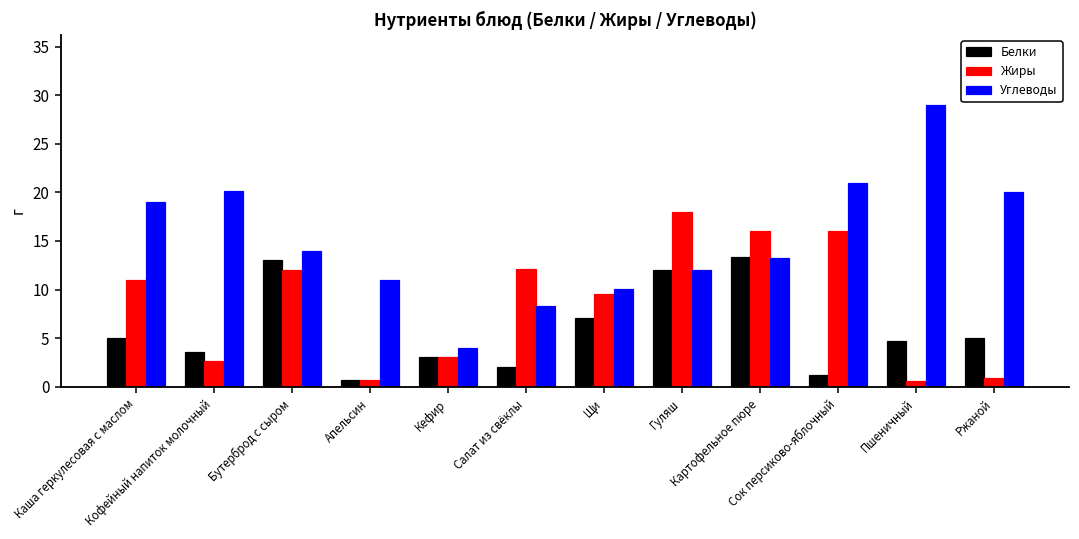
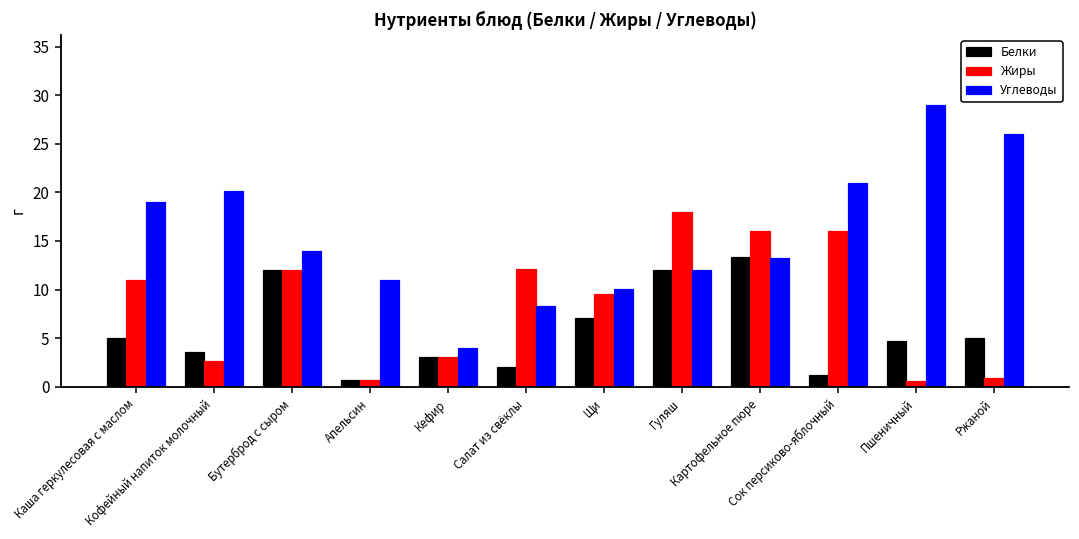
Белки, Бутерброд с сыром: 13 -> 12
Углеводы, Ржаной: 20 -> 26
